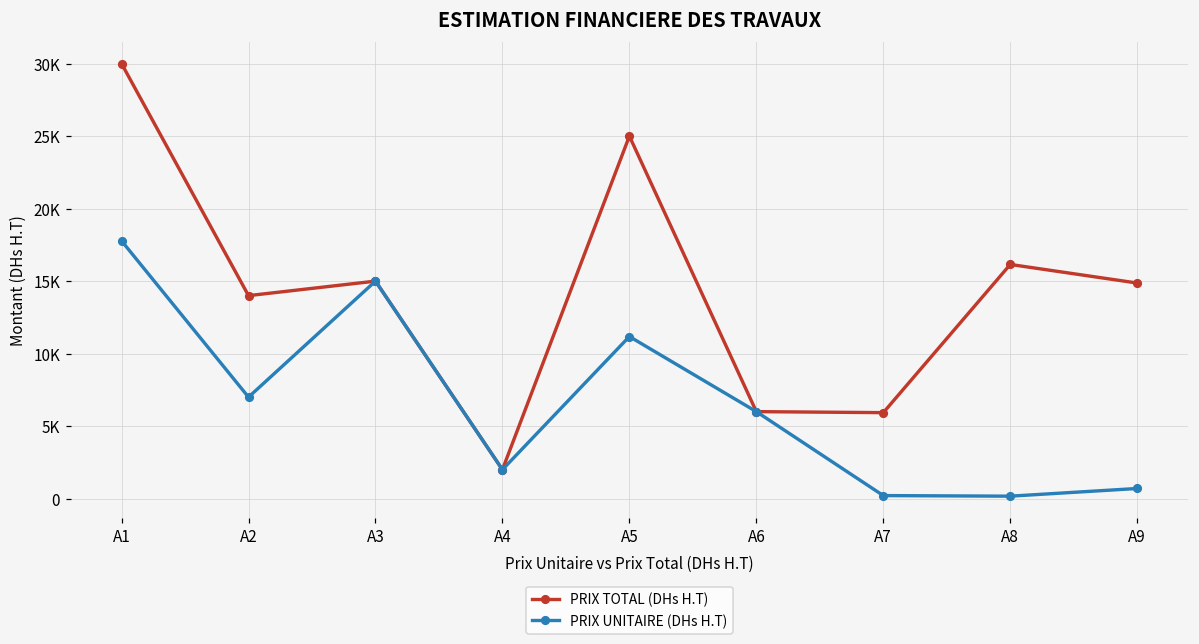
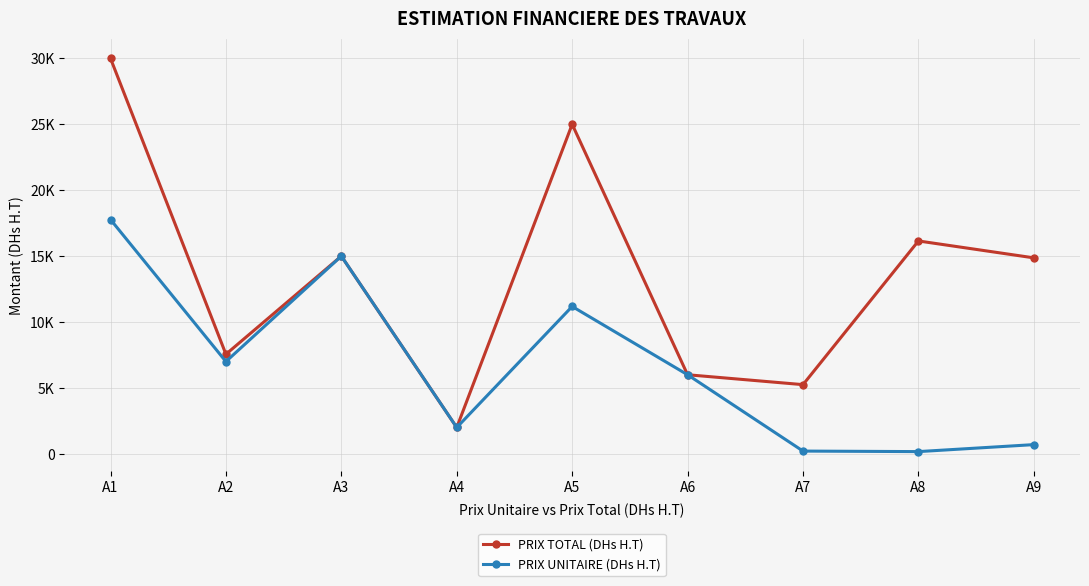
PRIX TOTAL (DHs H.T), A2: 14000 -> 7600
PRIX TOTAL (DHs H.T), A7: 5900 -> 5300
